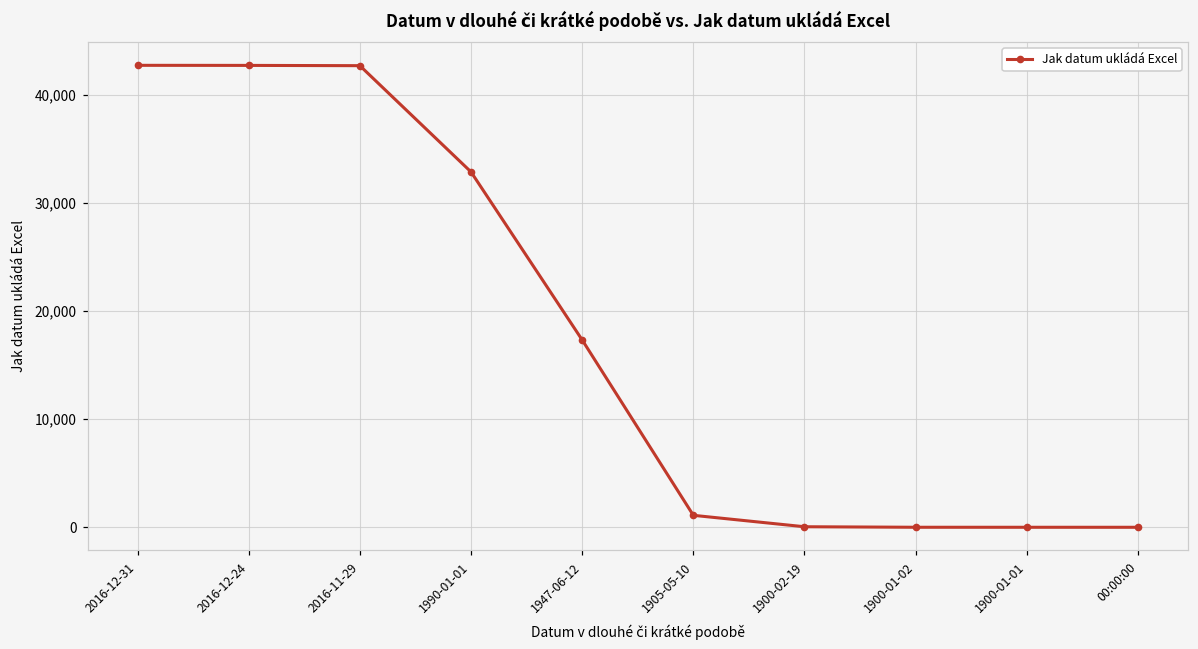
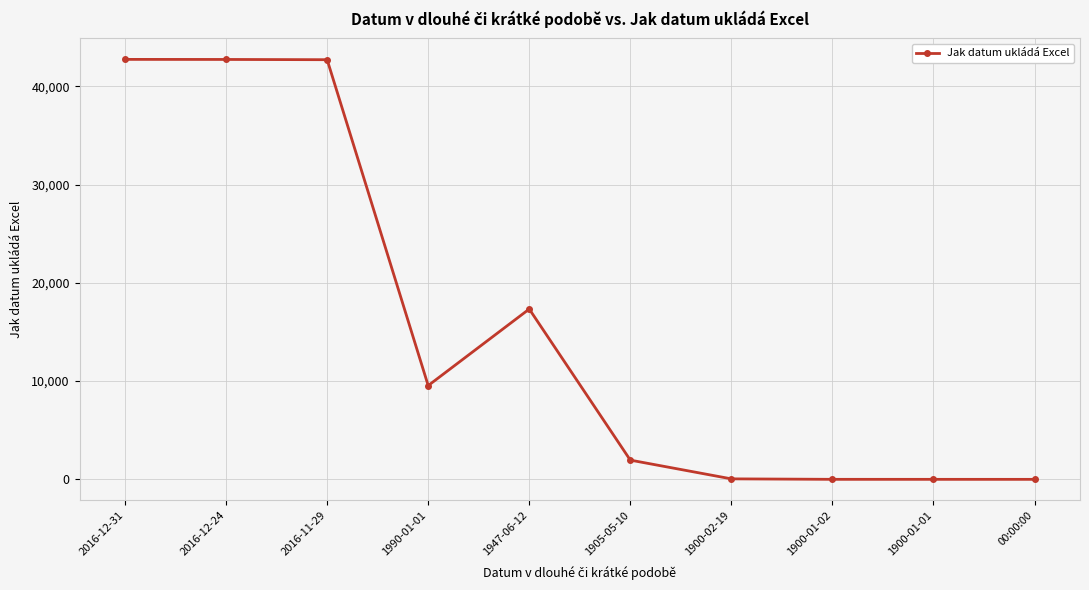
1990-01-01: 33,000 -> 10,000
1905-05-10: 1,000 -> 2,000
